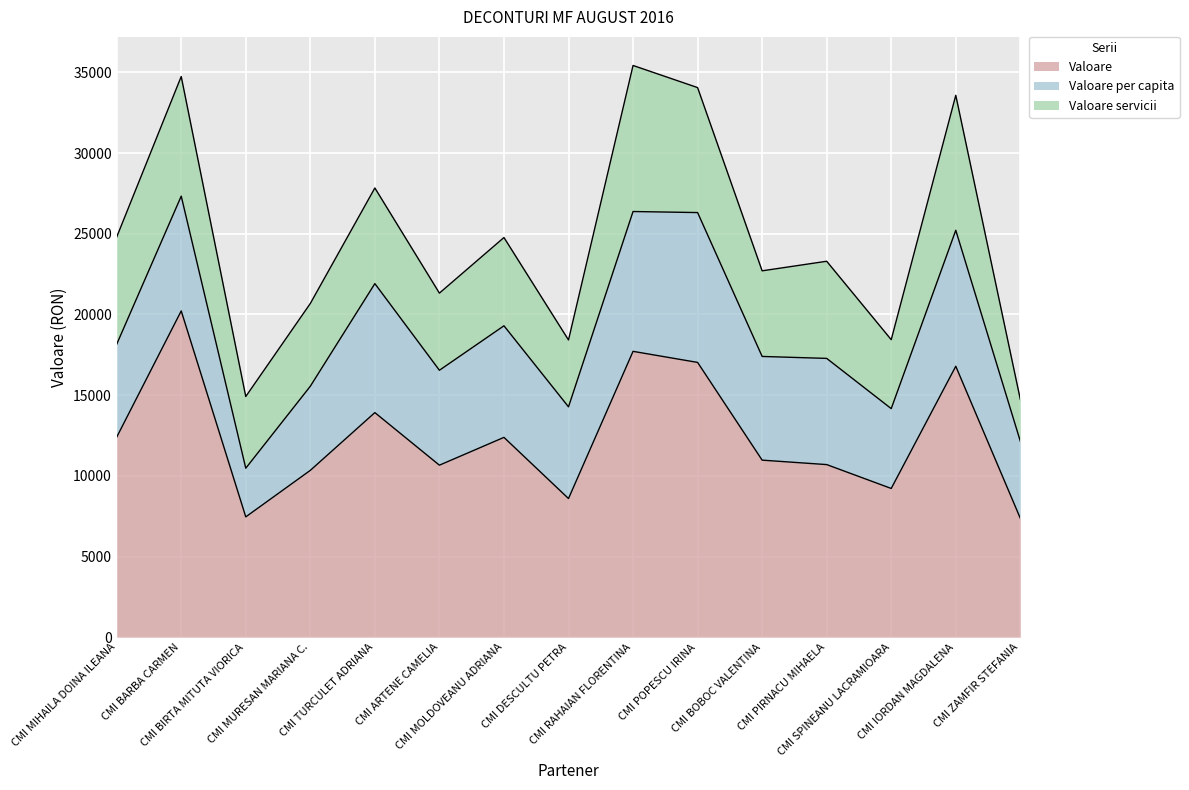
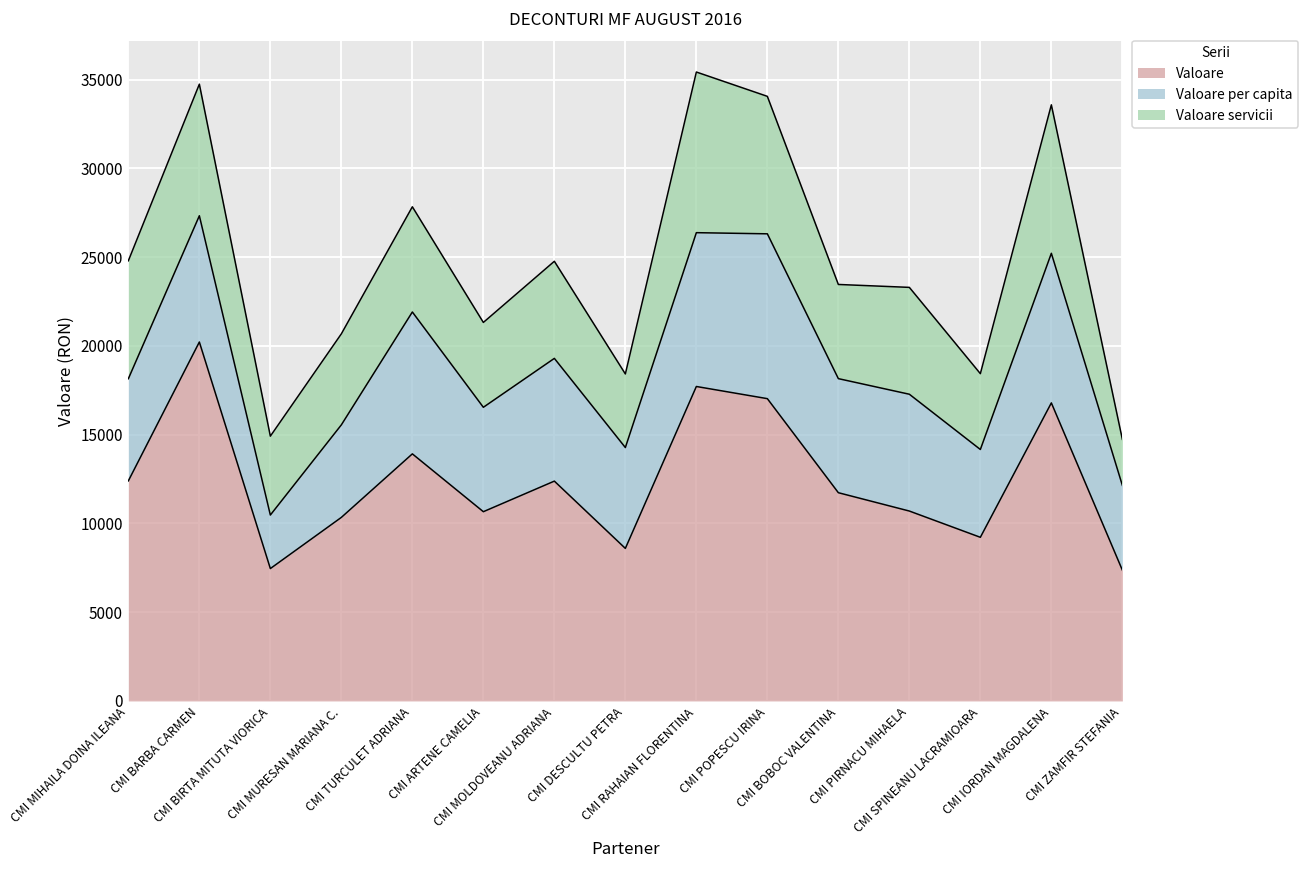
Valoare, CMI BOBOC VALENTINA: 11000 -> 11700
